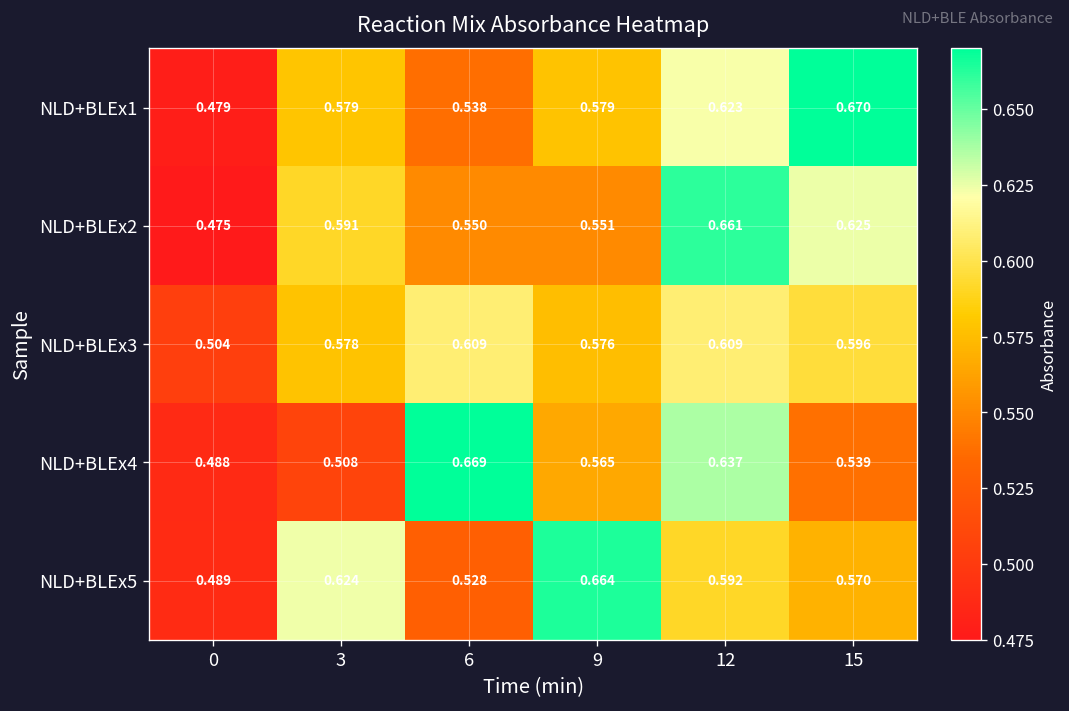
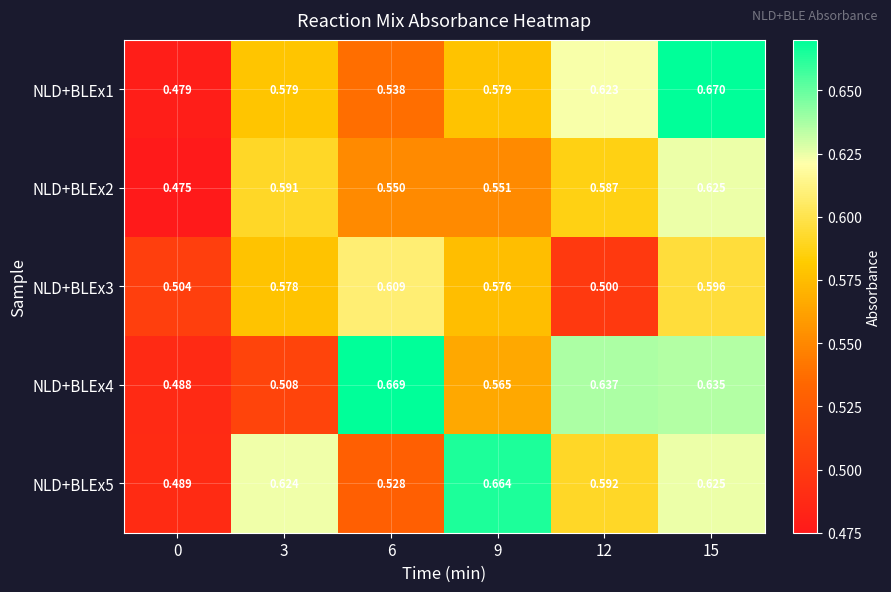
NLD+BLEx2, 12: 0.661 -> 0.587
NLD+BLEx3, 12: 0.609 -> 0.500
NLD+BLEx4, 15: 0.539 -> 0.635
NLD+BLEx5, 15: 0.570 -> 0.625
